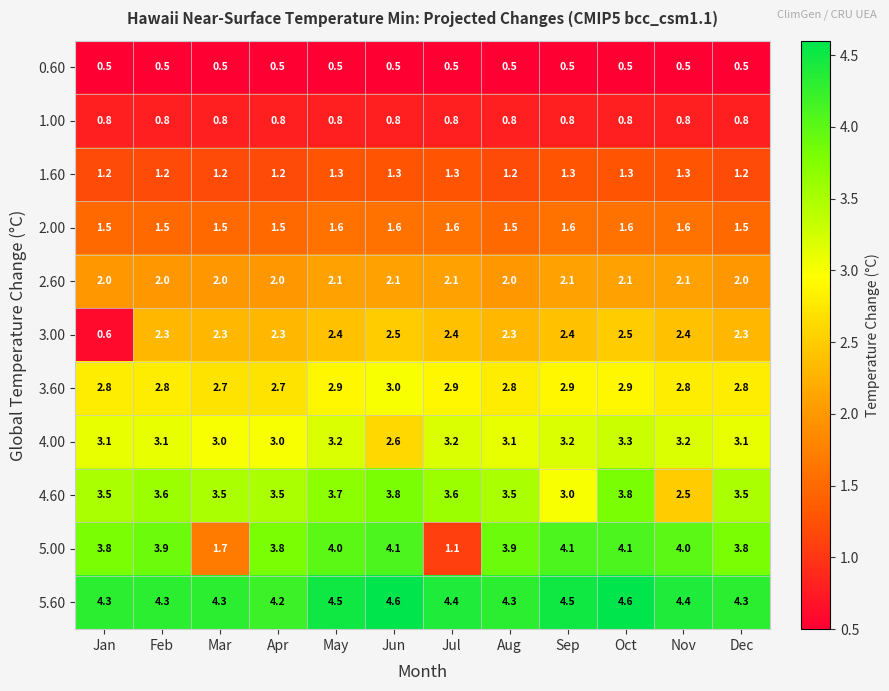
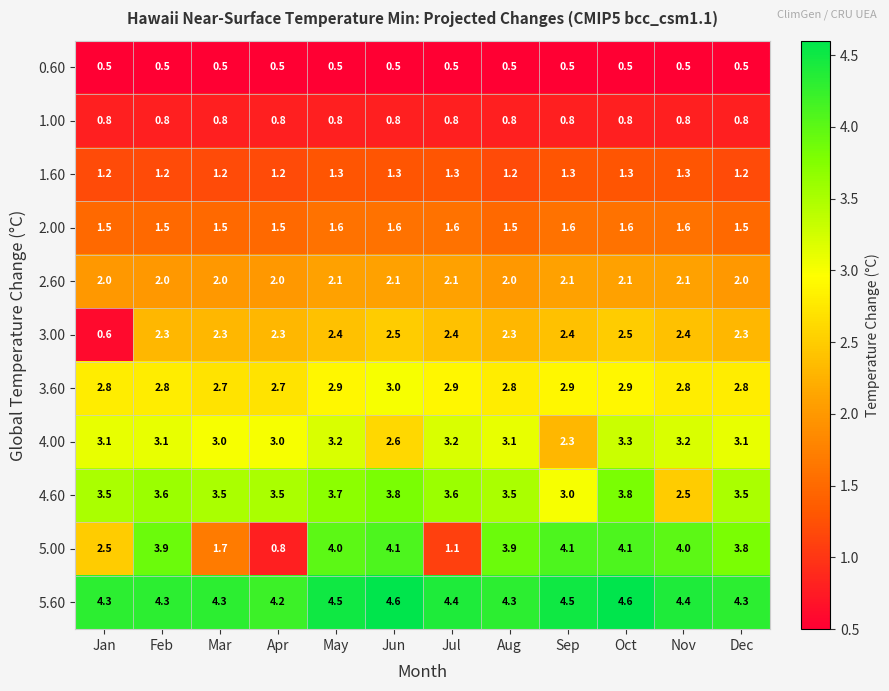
4.00, Sep: 3.2 -> 2.3
5.00, Jan: 3.8 -> 2.5
5.00, Apr: 3.8 -> 0.8
